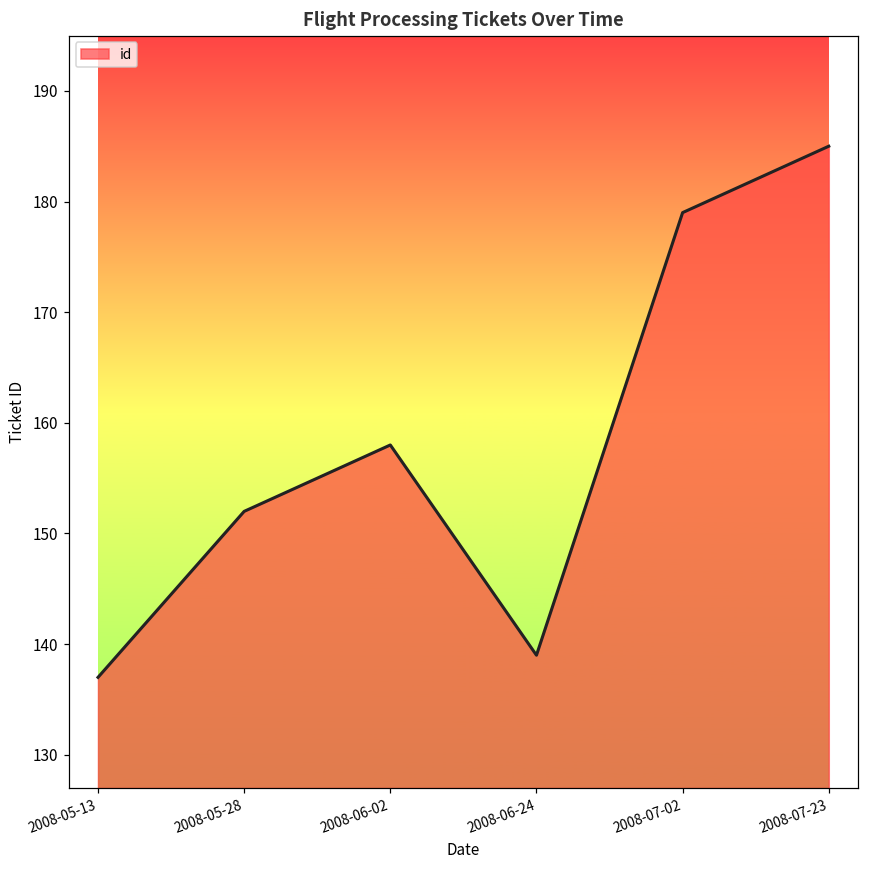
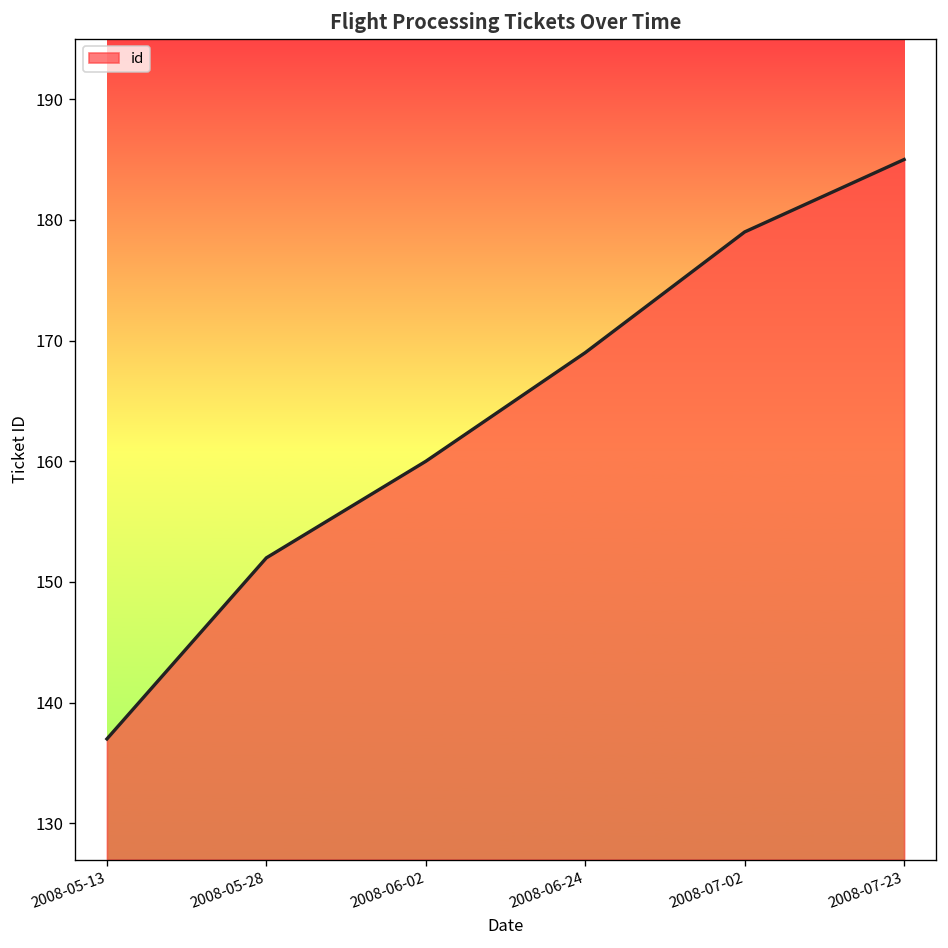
2008-06-02: 158 -> 160
2008-06-24: 139 -> 169
